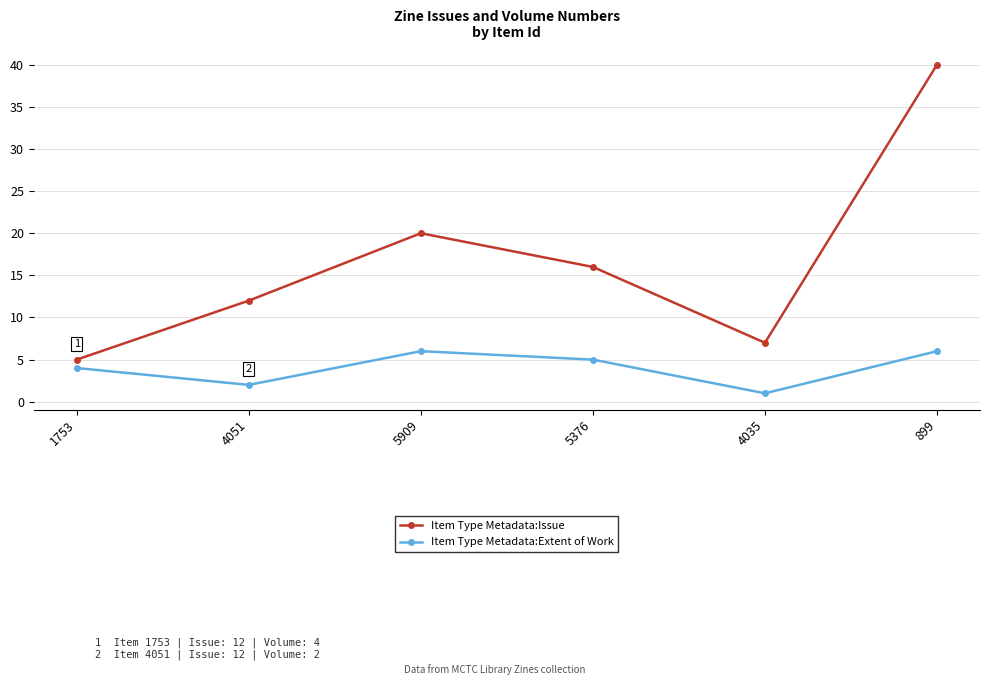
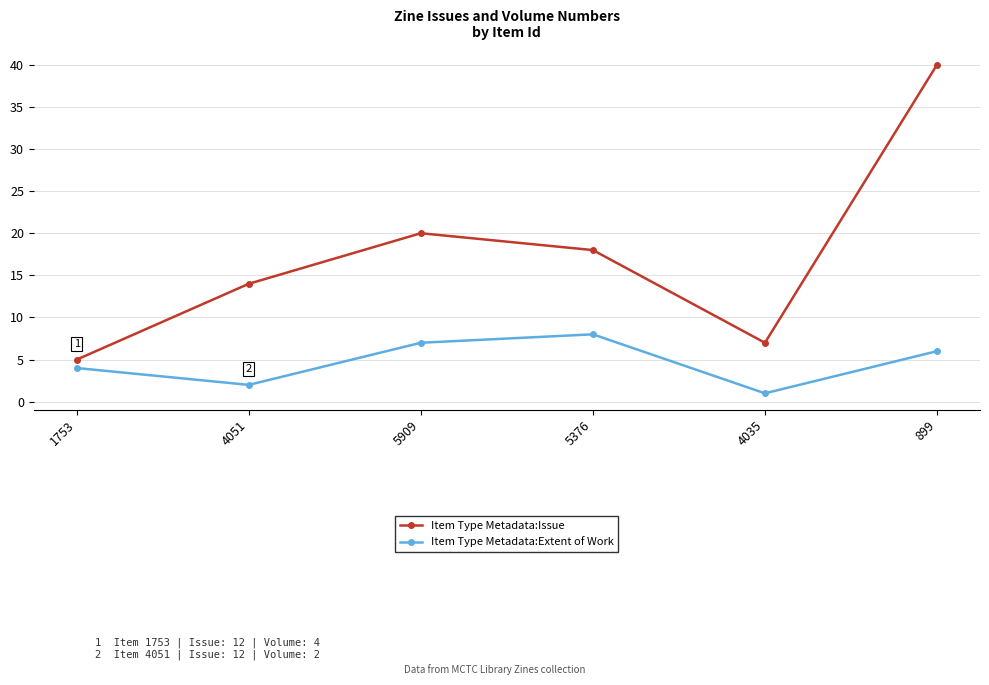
Item Type Metadata:Issue, 4051: 12 -> 14
Item Type Metadata:Extent of Work, 5909: 6 -> 7
Item Type Metadata:Issue, 5376: 16 -> 18
Item Type Metadata:Extent of Work, 5376: 5 -> 8
